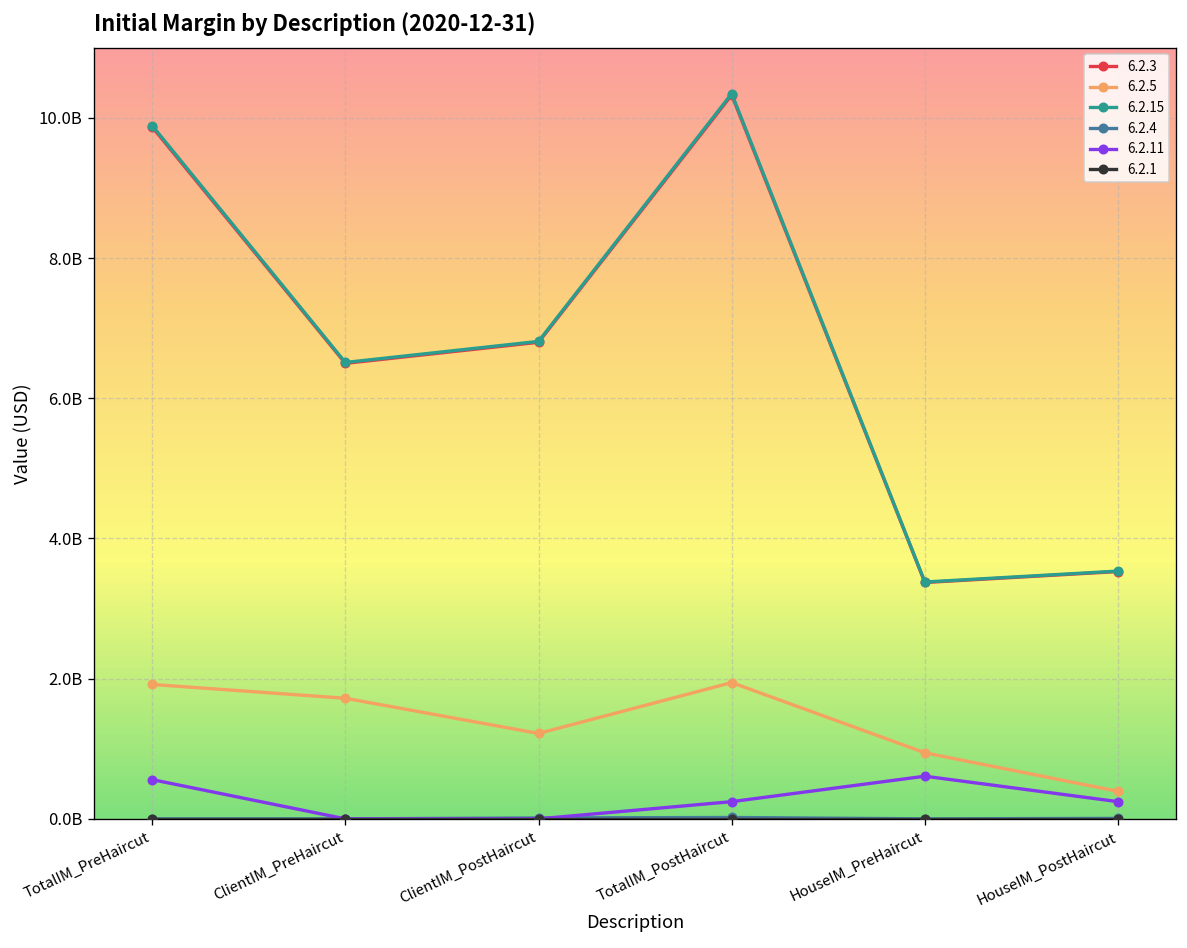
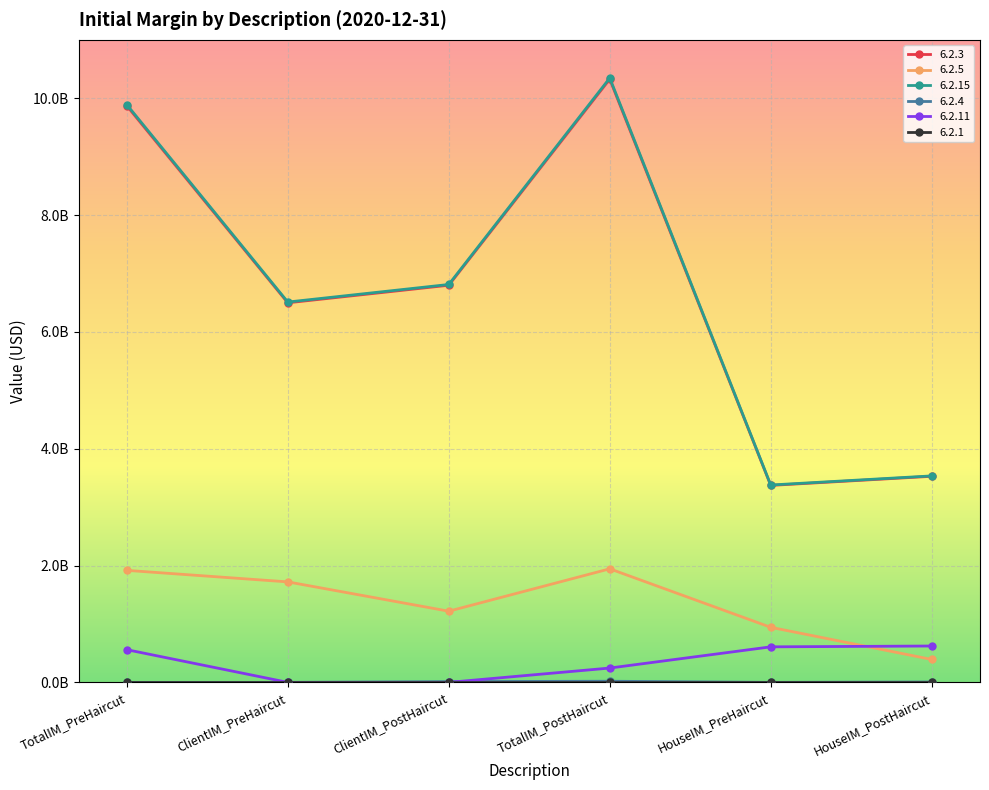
6.2.11, HouseIM_PostHaircut: 200000000 -> 600000000
